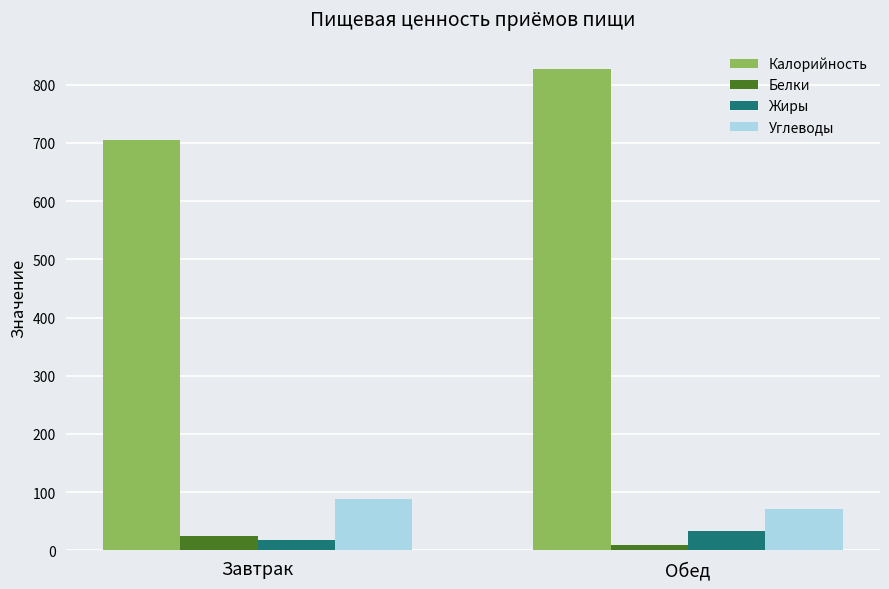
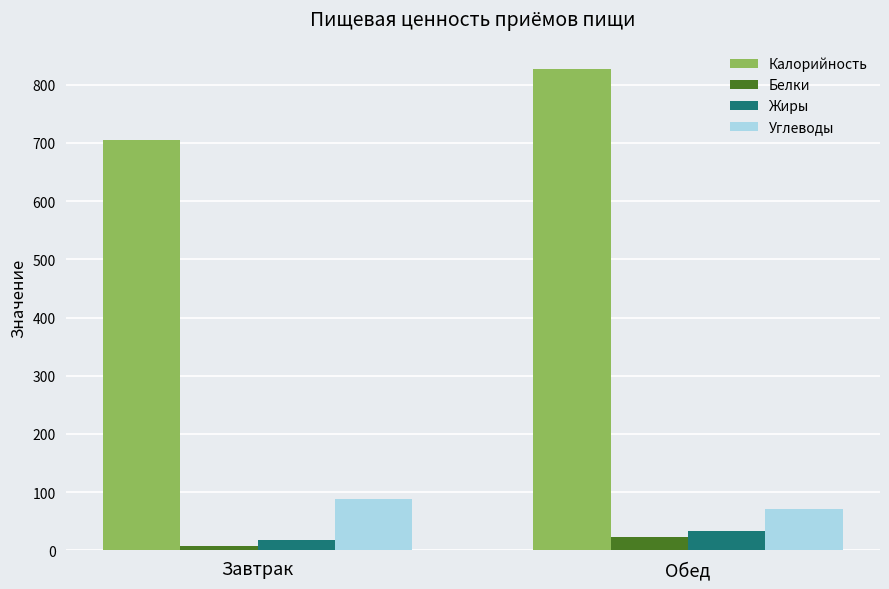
Белки, Завтрак: 20 -> 10
Белки, Обед: 10 -> 20
